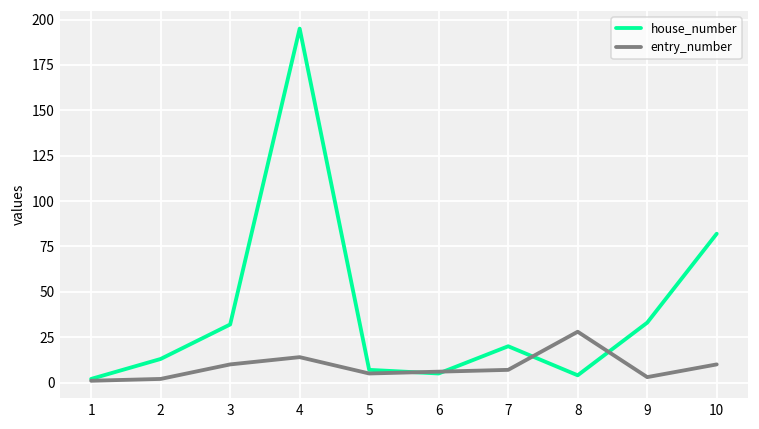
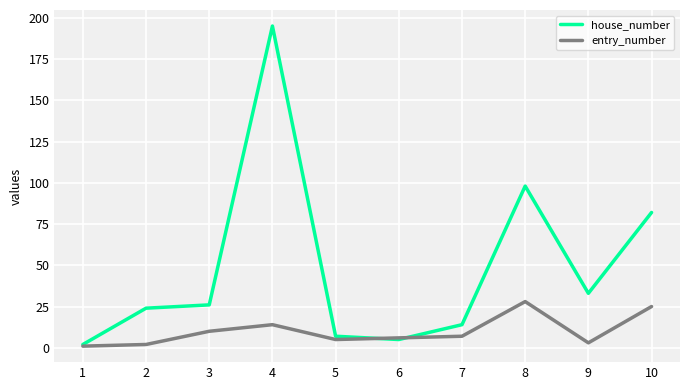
house_number, 2: 13 -> 24
house_number, 3: 32 -> 26
house_number, 7: 20 -> 14
house_number, 8: 4 -> 98
entry_number, 10: 10 -> 25
